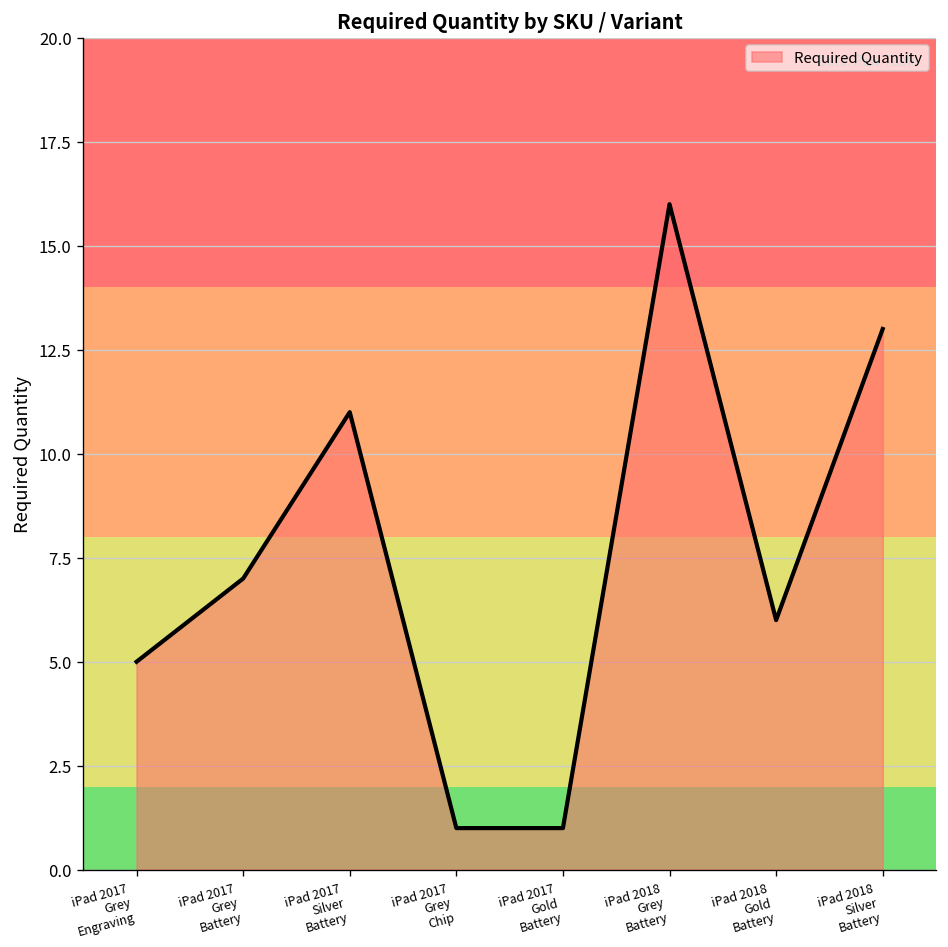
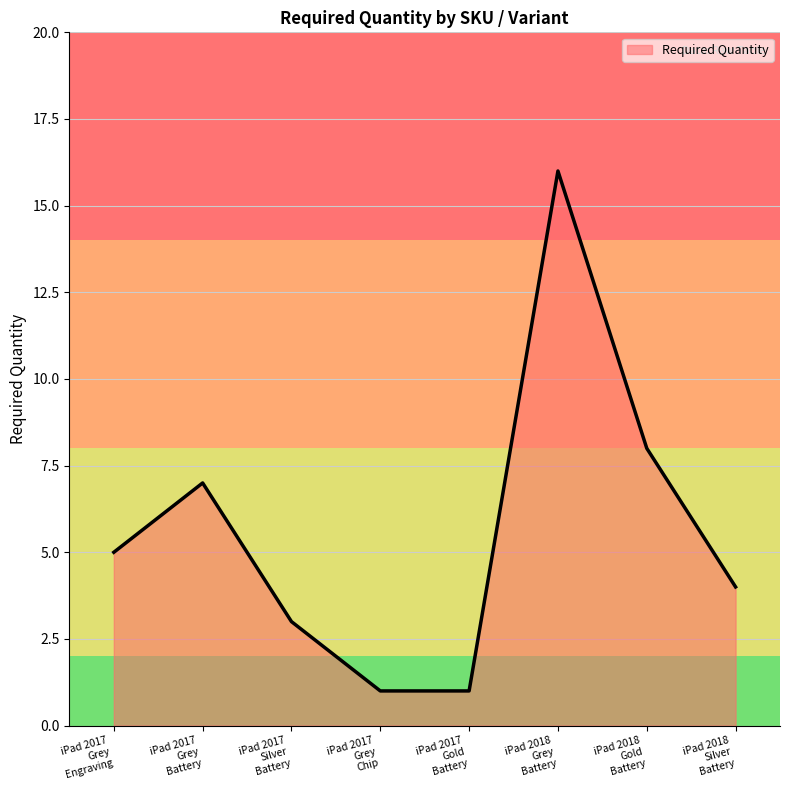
iPad 2017 Silver Battery: 11 -> 3
iPad 2018 Gold Battery: 6 -> 8
iPad 2018 Silver Battery: 13 -> 4
